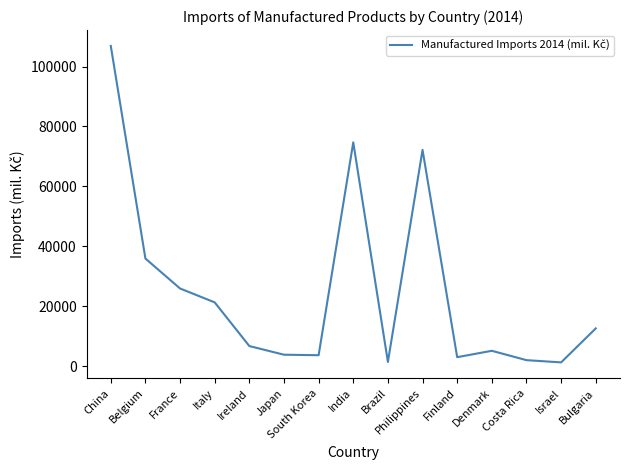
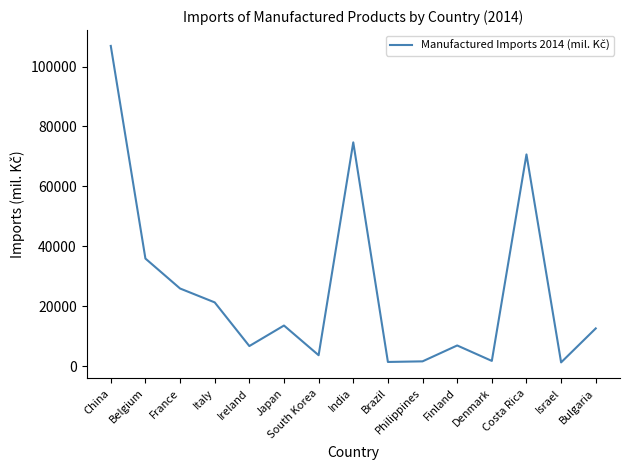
Japan: 4000 -> 14000
Philippines: 72000 -> 2000
Finland: 3000 -> 7000
Denmark: 5000 -> 2000
Costa Rica: 2000 -> 71000
